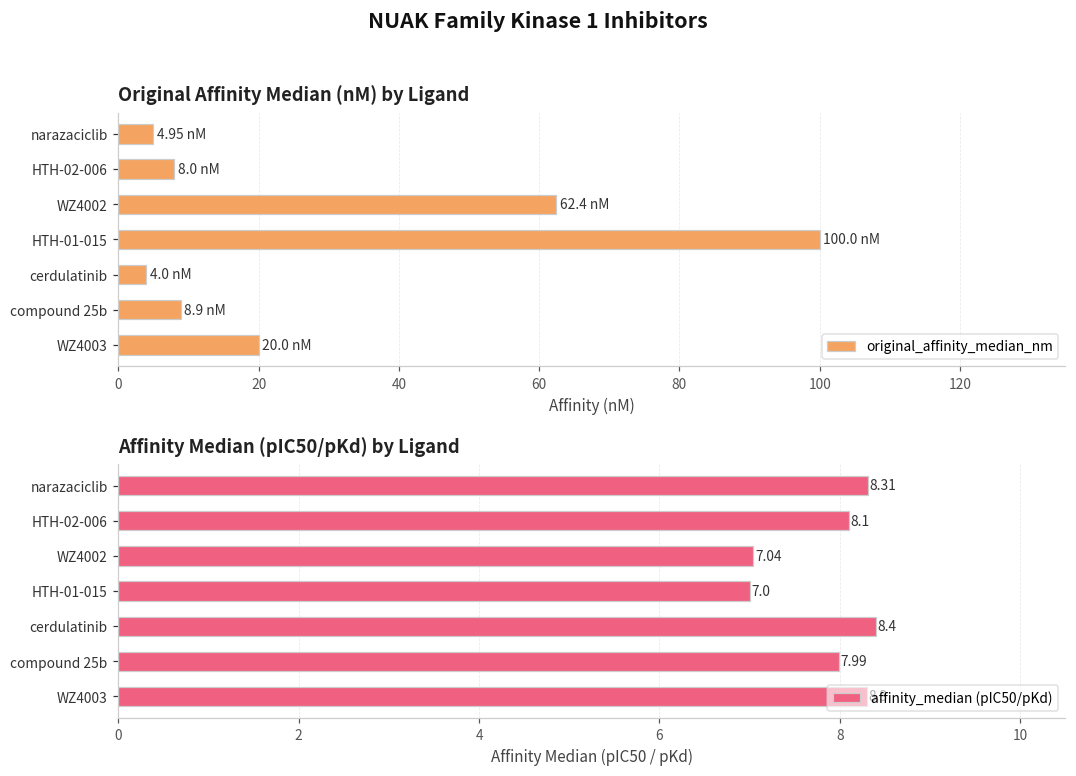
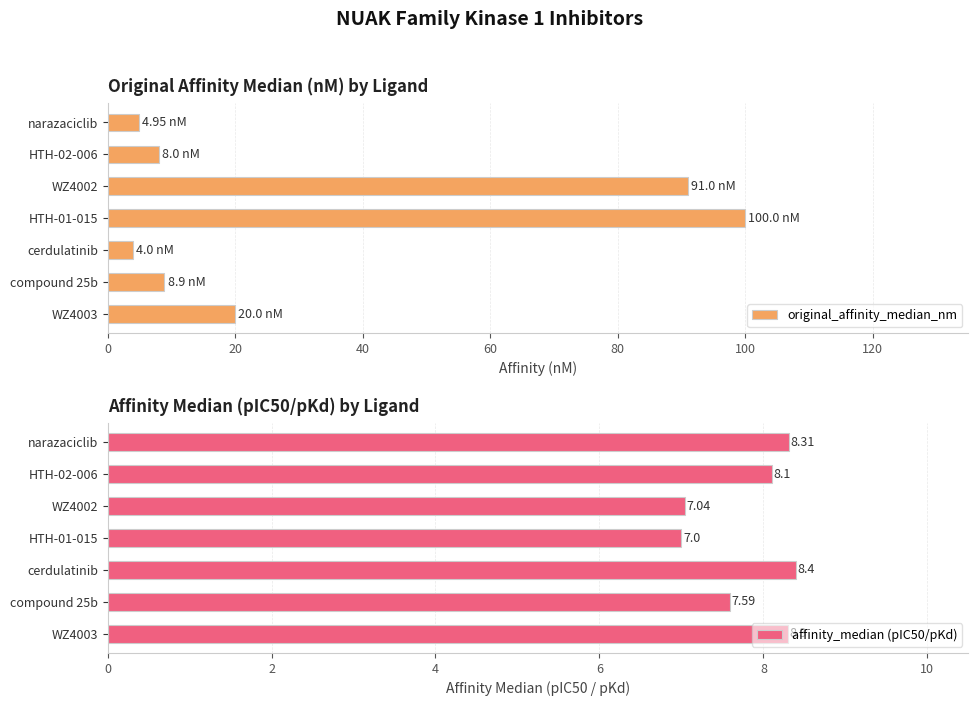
Original Affinity Median (nM) by Ligand, WZ4002: 62.4 -> 91.0
Affinity Median (pIC50/pKd) by Ligand, compound 25b: 7.99 -> 7.59
